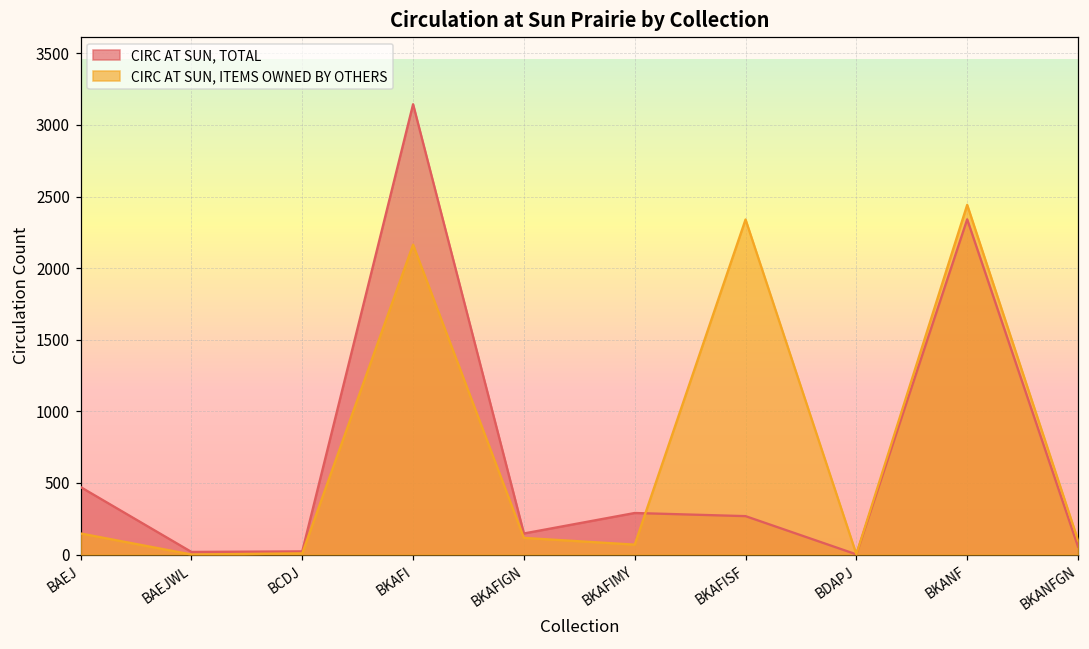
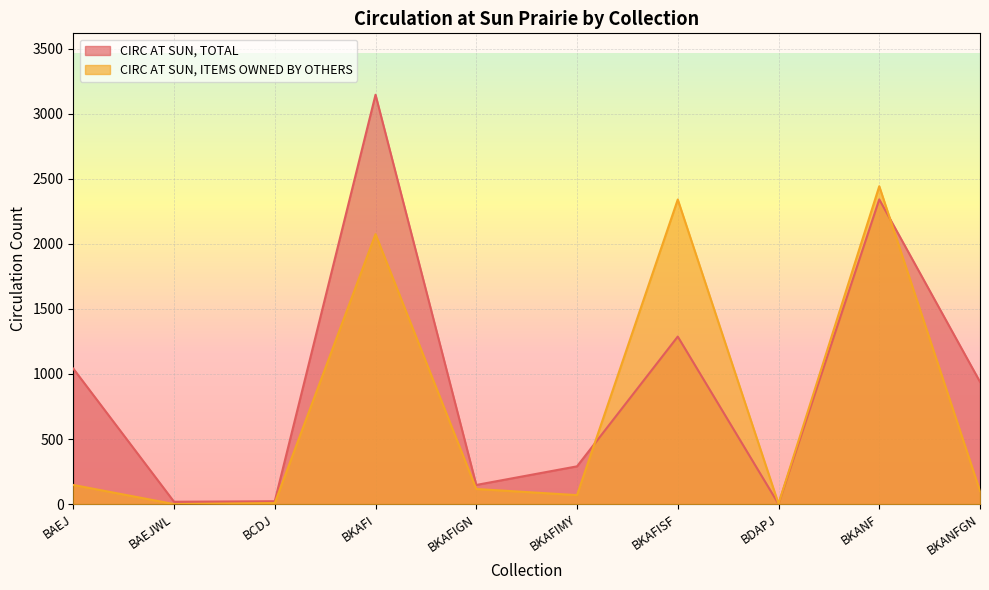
CIRC AT SUN, TOTAL, BAEJ: 470 -> 1040
CIRC AT SUN, ITEMS OWNED BY OTHERS, BKAFI: 2160 -> 2070
CIRC AT SUN, TOTAL, BKAFISF: 270 -> 1290
CIRC AT SUN, TOTAL, BKANFGN: 60 -> 940
